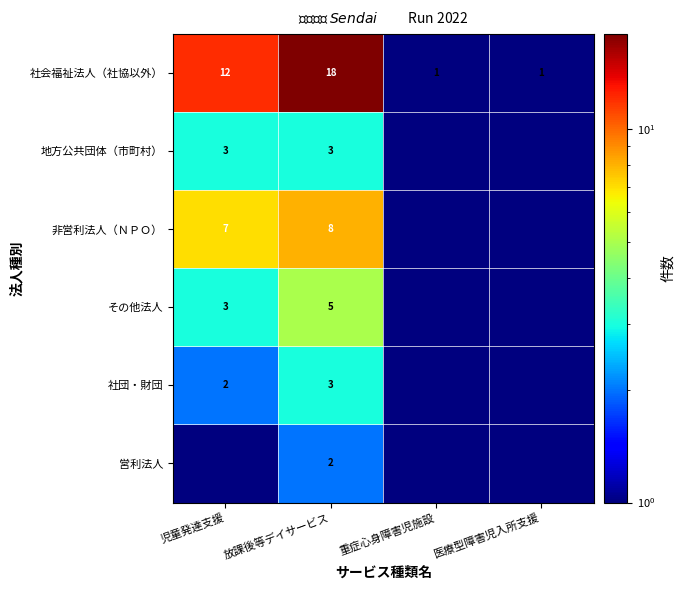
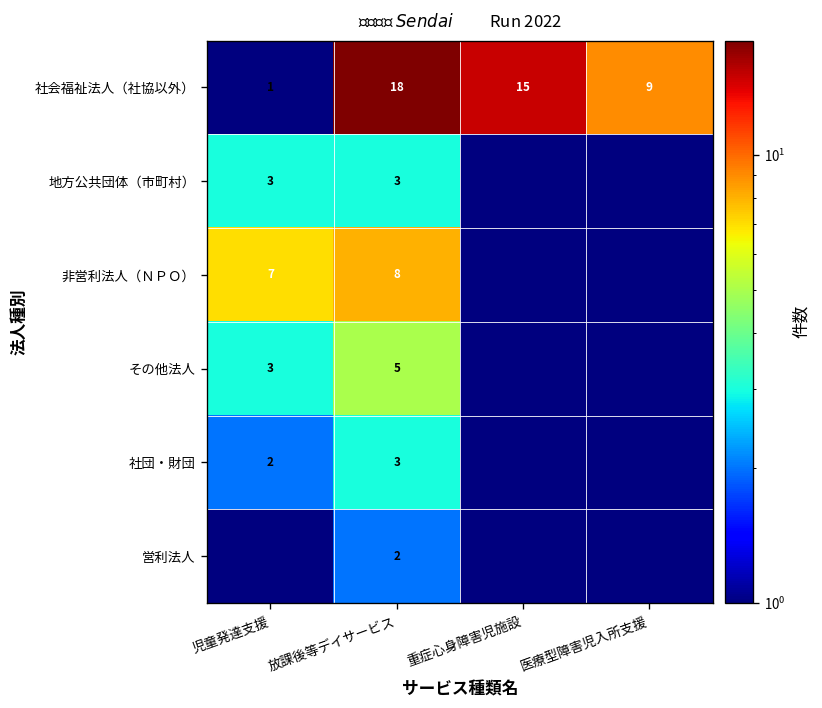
社会福祉法人（社協以外）, 児童発達支援: 12 -> 1
社会福祉法人（社協以外）, 重症心身障害児施設: 1 -> 15
社会福祉法人（社協以外）, 医療型障害児入所支援: 1 -> 9
